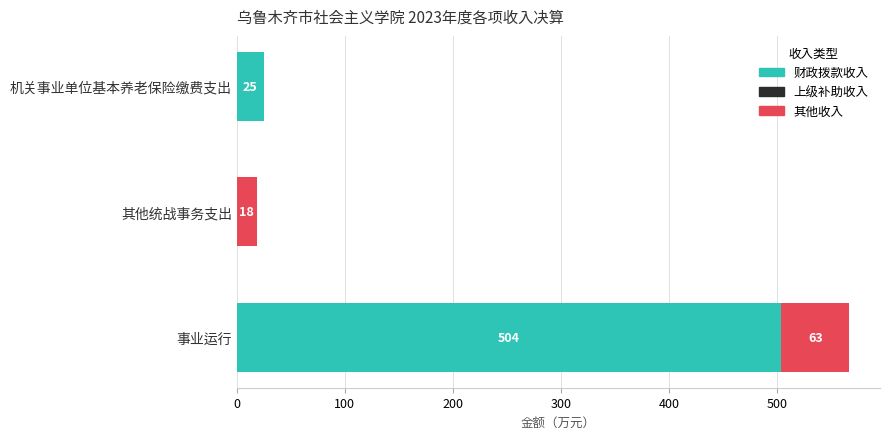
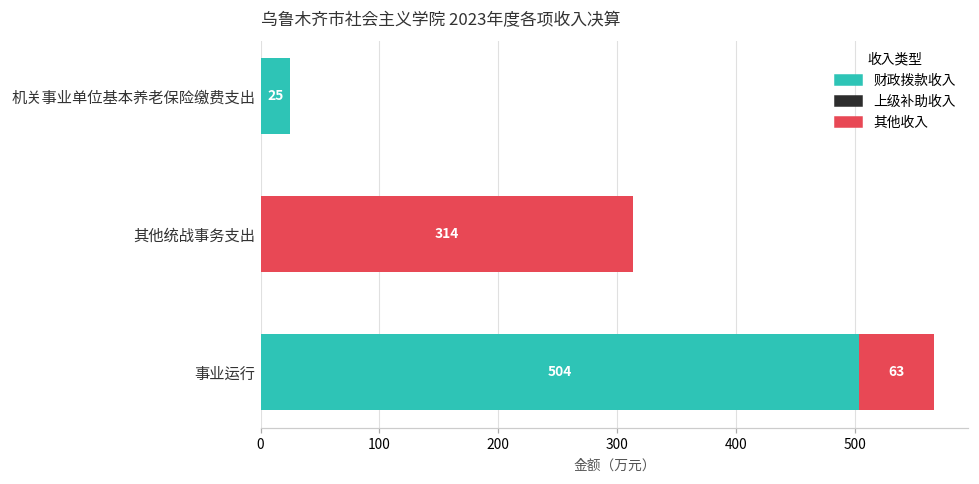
其他收入, 其他统战事务支出: 18 -> 314
